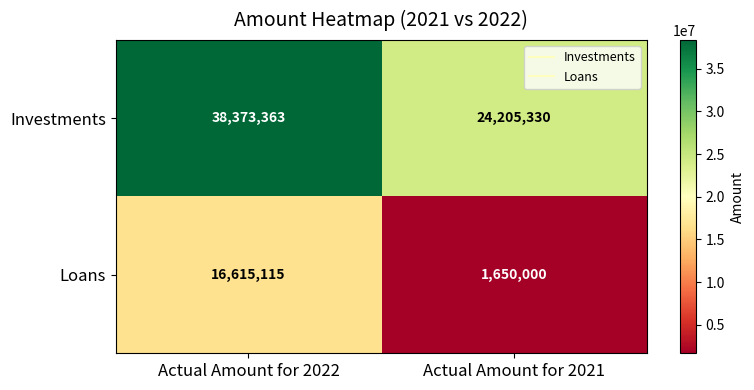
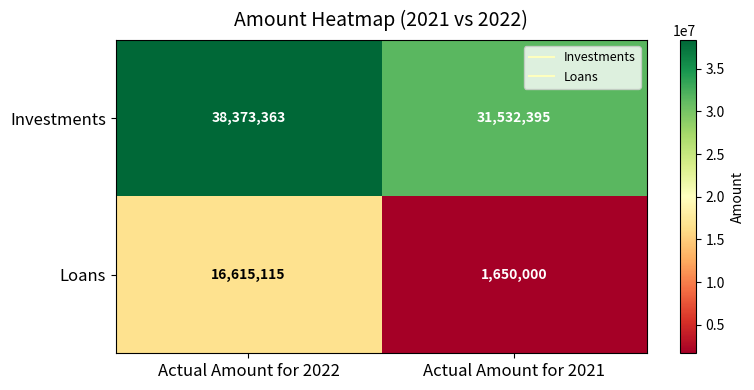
Investments, Actual Amount for 2021: 24,205,330 -> 31,532,395
